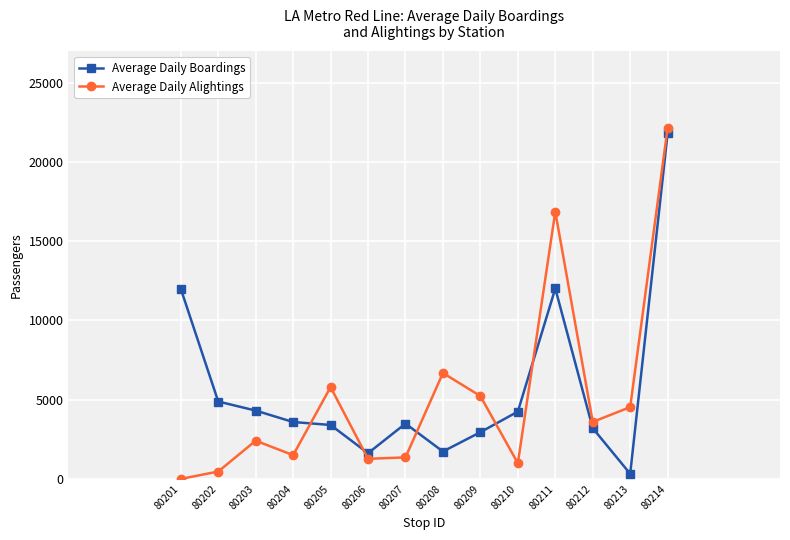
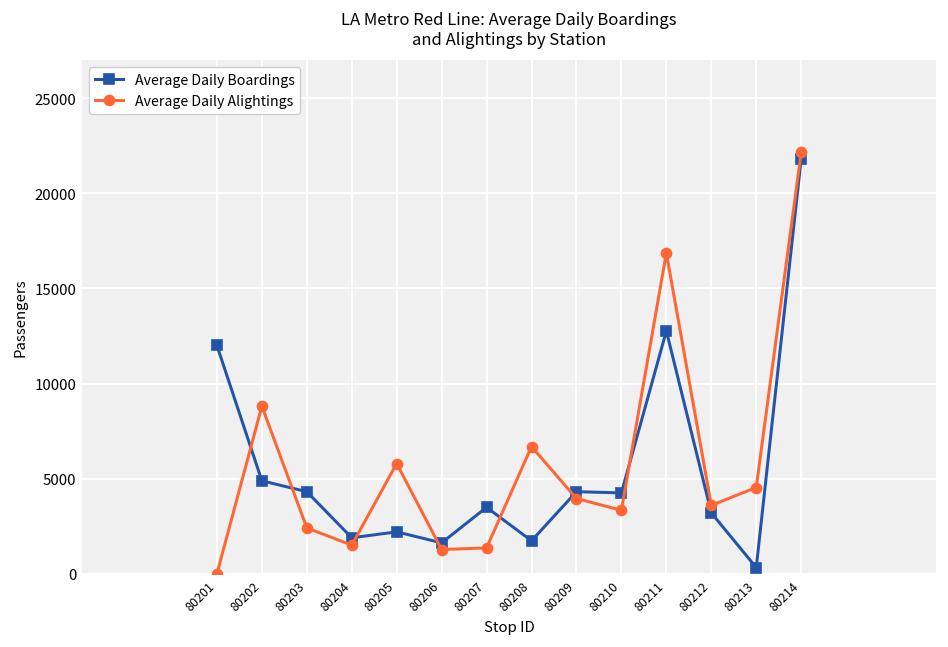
Average Daily Alightings, 80202: 500 -> 8800
Average Daily Boardings, 80204: 3600 -> 1900
Average Daily Boardings, 80205: 3400 -> 2200
Average Daily Boardings, 80209: 2900 -> 4300
Average Daily Alightings, 80209: 5200 -> 4000
Average Daily Alightings, 80210: 1000 -> 3300
Average Daily Boardings, 80211: 12000 -> 12800
